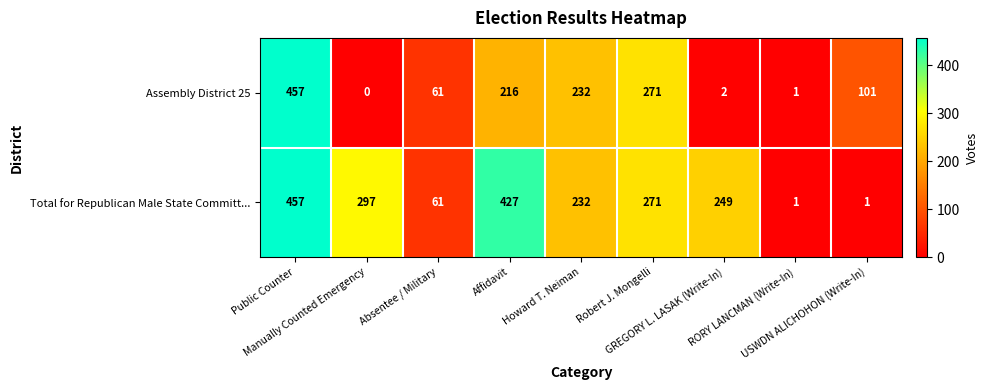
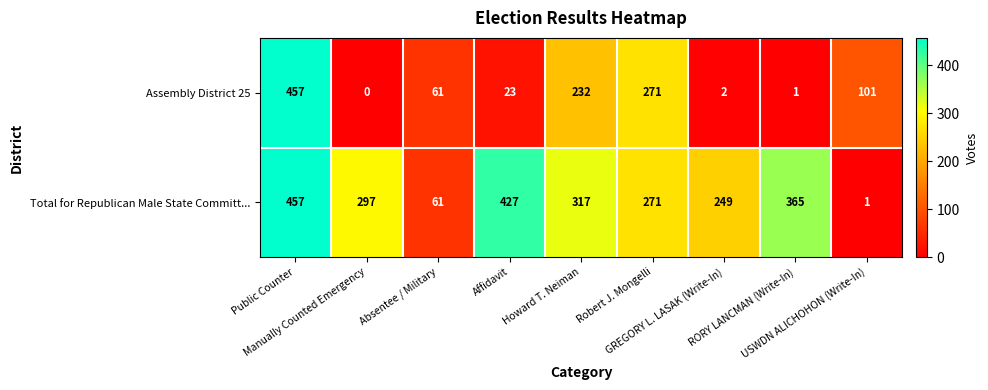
Assembly District 25, Affidavit: 216 -> 23
Total for Republican Male State Committ..., Howard T. Neiman: 232 -> 317
Total for Republican Male State Committ..., RORY LANCMAN (Write-In): 1 -> 365
